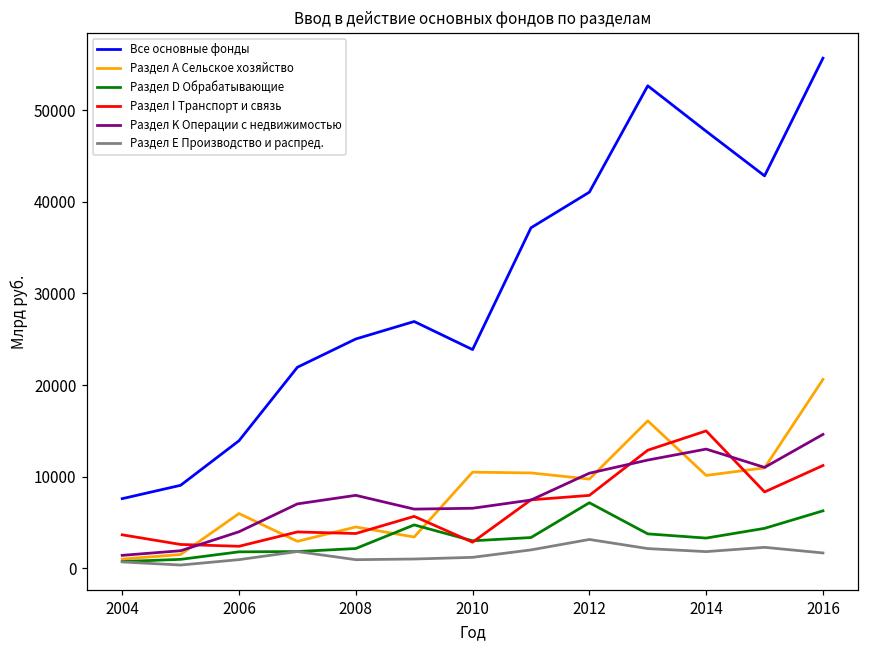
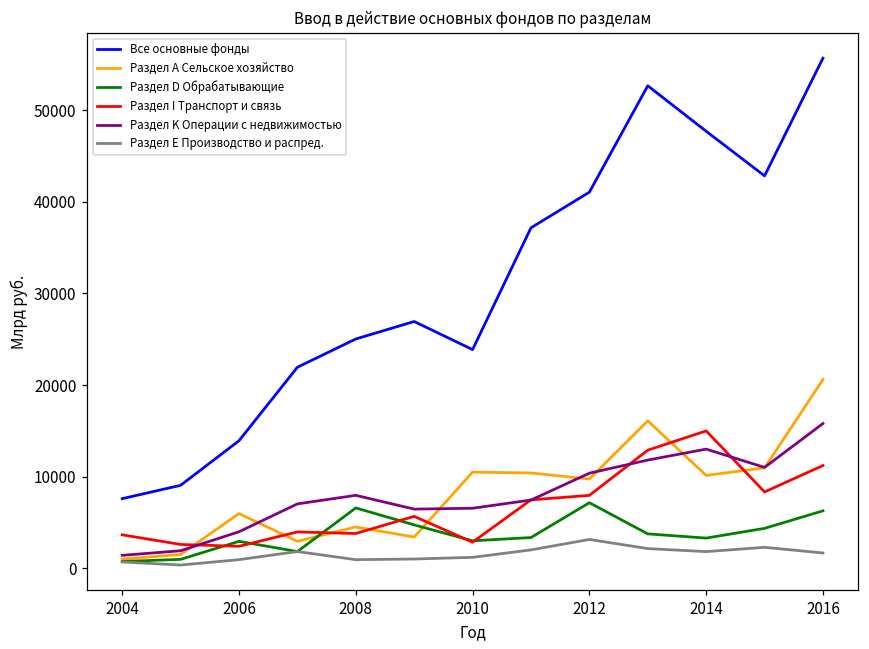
Раздел D Обрабатывающие, 2006: 2000 -> 3000
Раздел D Обрабатывающие, 2008: 2000 -> 7000
Раздел K Операции с недвижимостью, 2016: 15000 -> 16000
